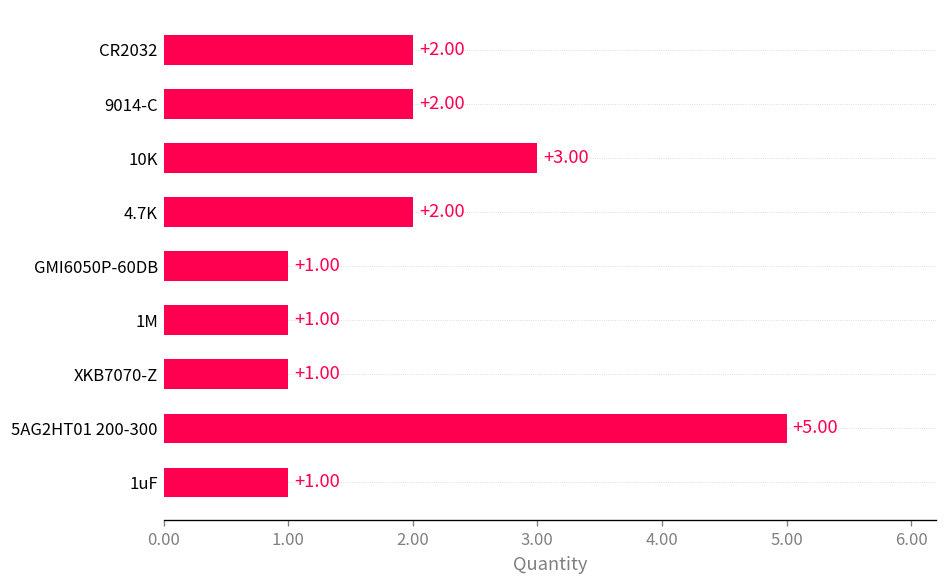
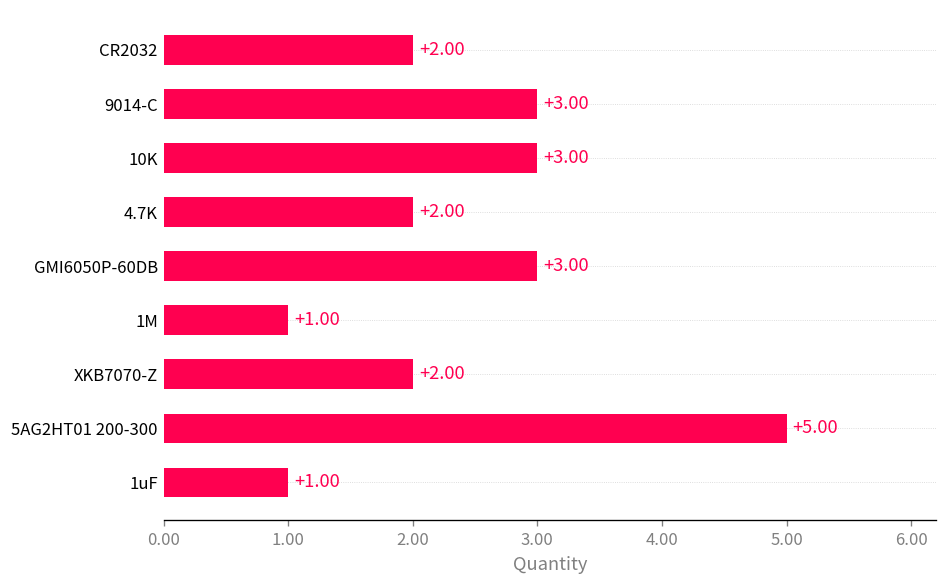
9014-C: +2.00 -> +3.00
GMI6050P-60DB: +1.00 -> +3.00
XKB7070-Z: +1.00 -> +2.00
